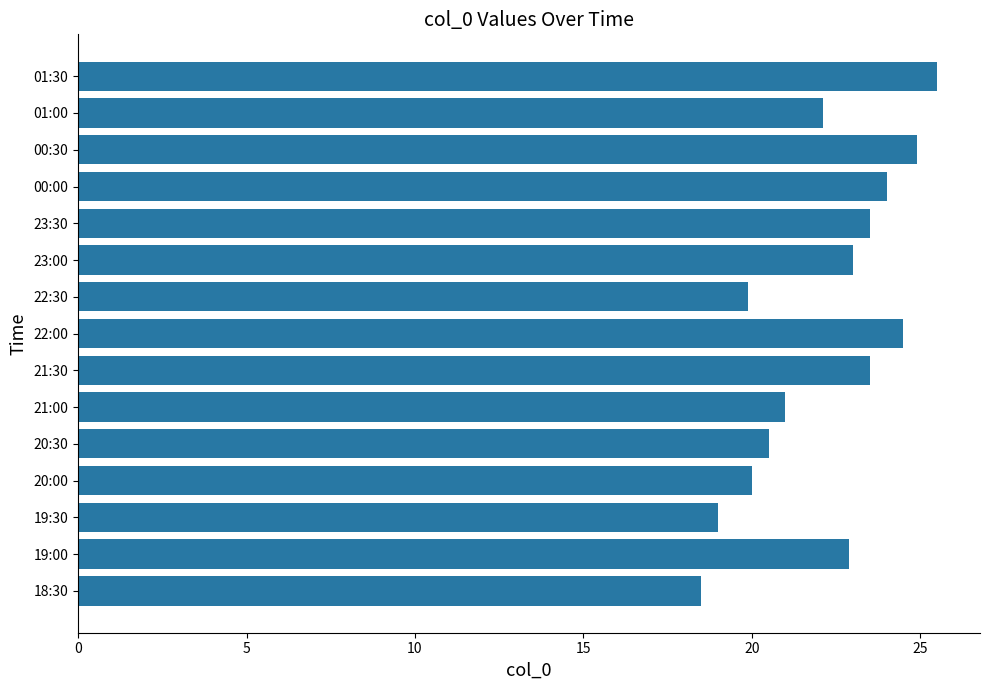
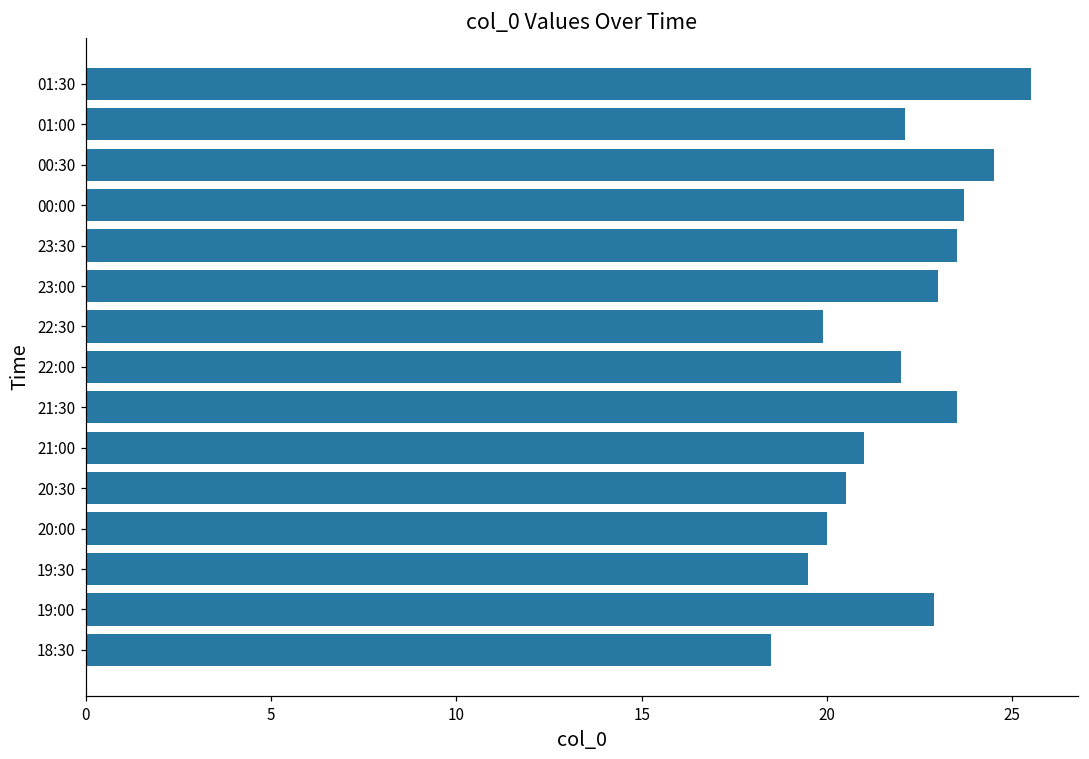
00:30: 24.9 -> 24.5
00:00: 24.0 -> 23.7
22:00: 24.5 -> 22.0
19:30: 19.0 -> 19.5
